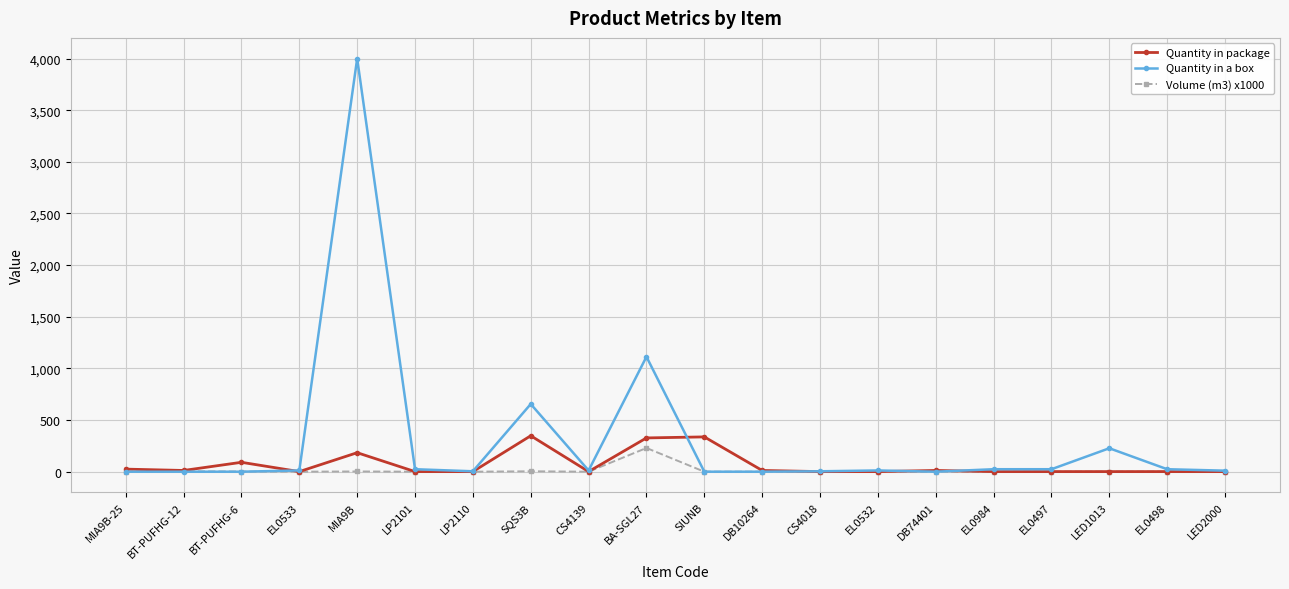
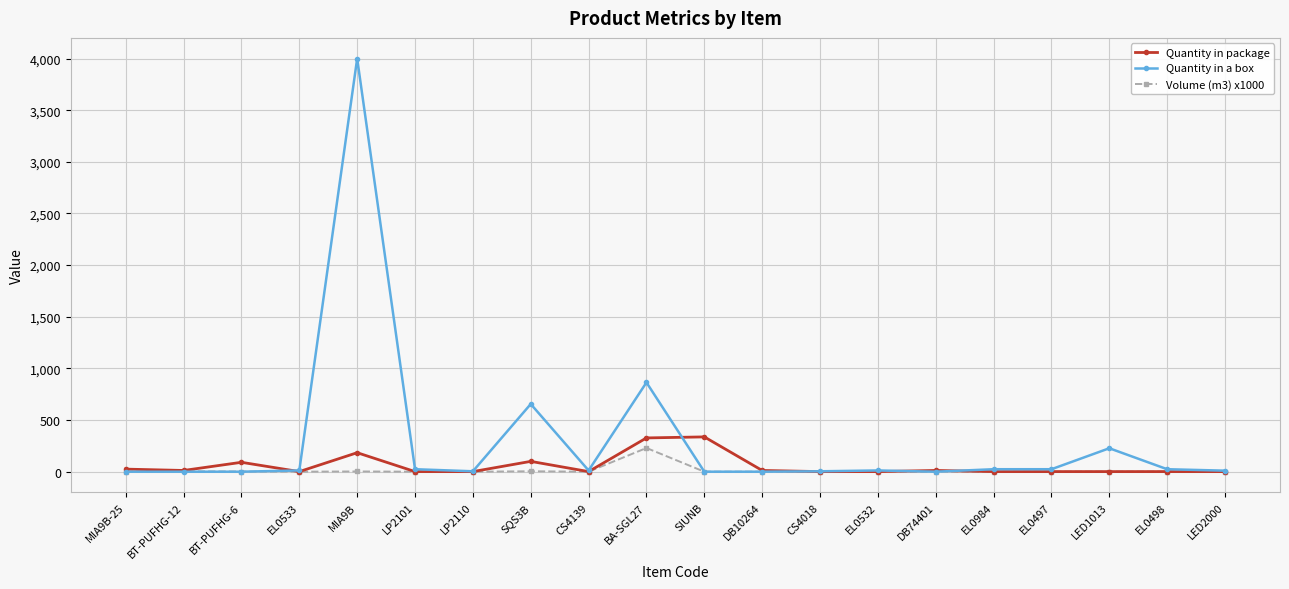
Quantity in package, SQS3B: 350 -> 100
Quantity in a box, BA-SGL27: 1,110 -> 860
